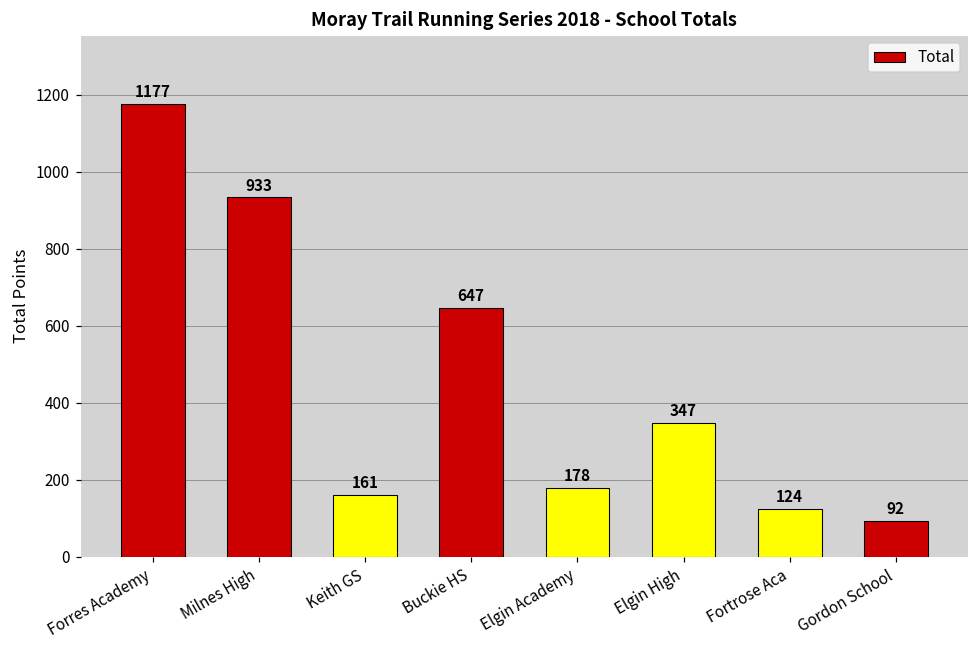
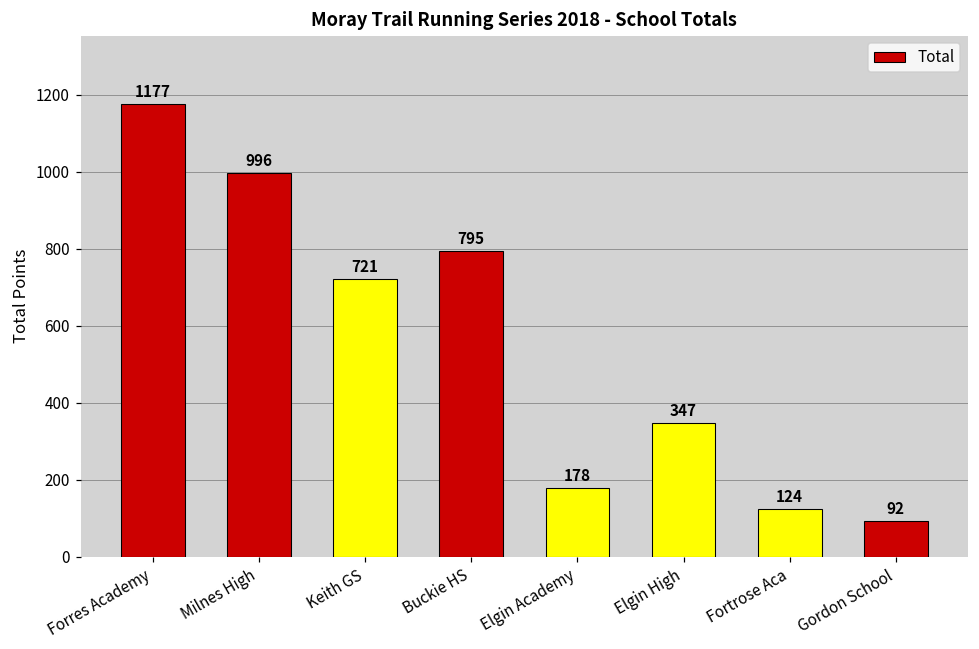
Milnes High: 933 -> 996
Keith GS: 161 -> 721
Buckie HS: 647 -> 795
